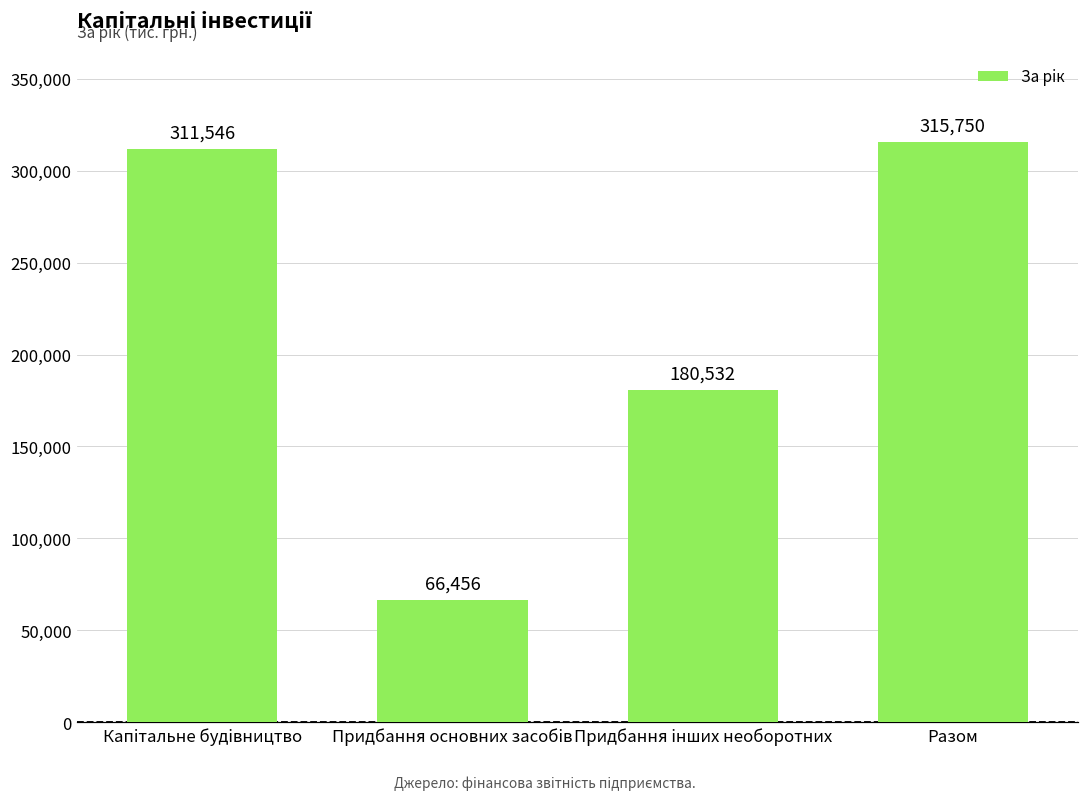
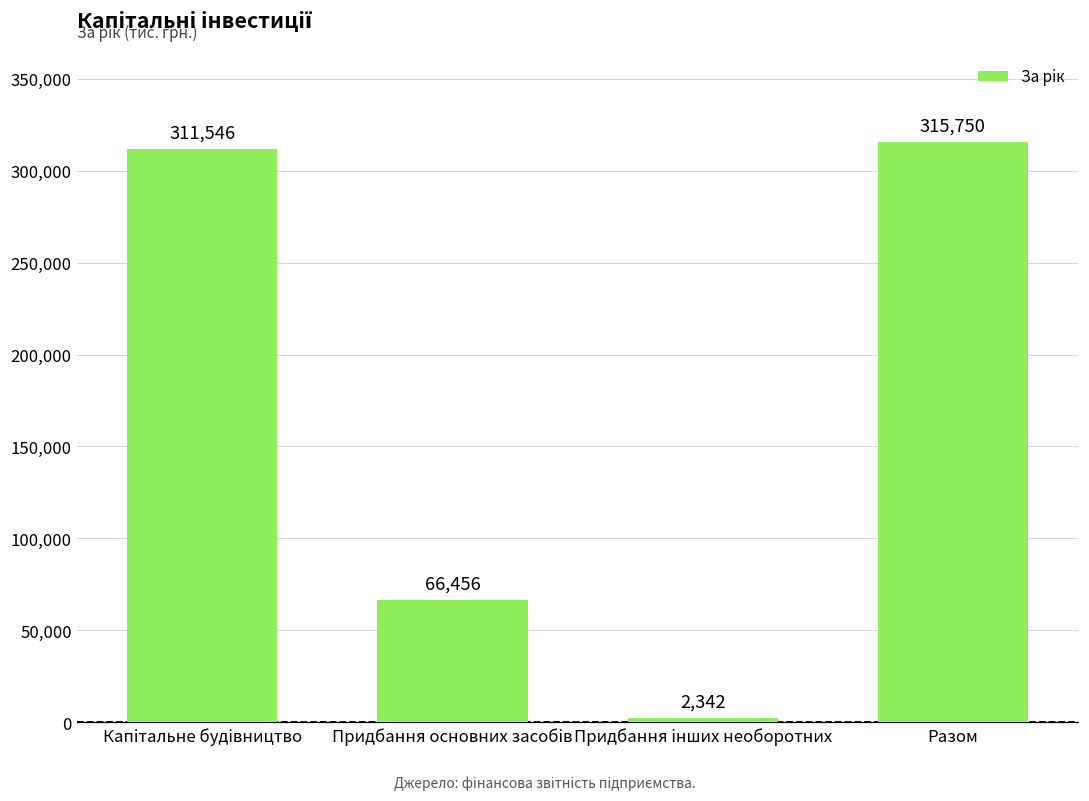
Придбання iнших необоротних: 180,532 -> 2,342
